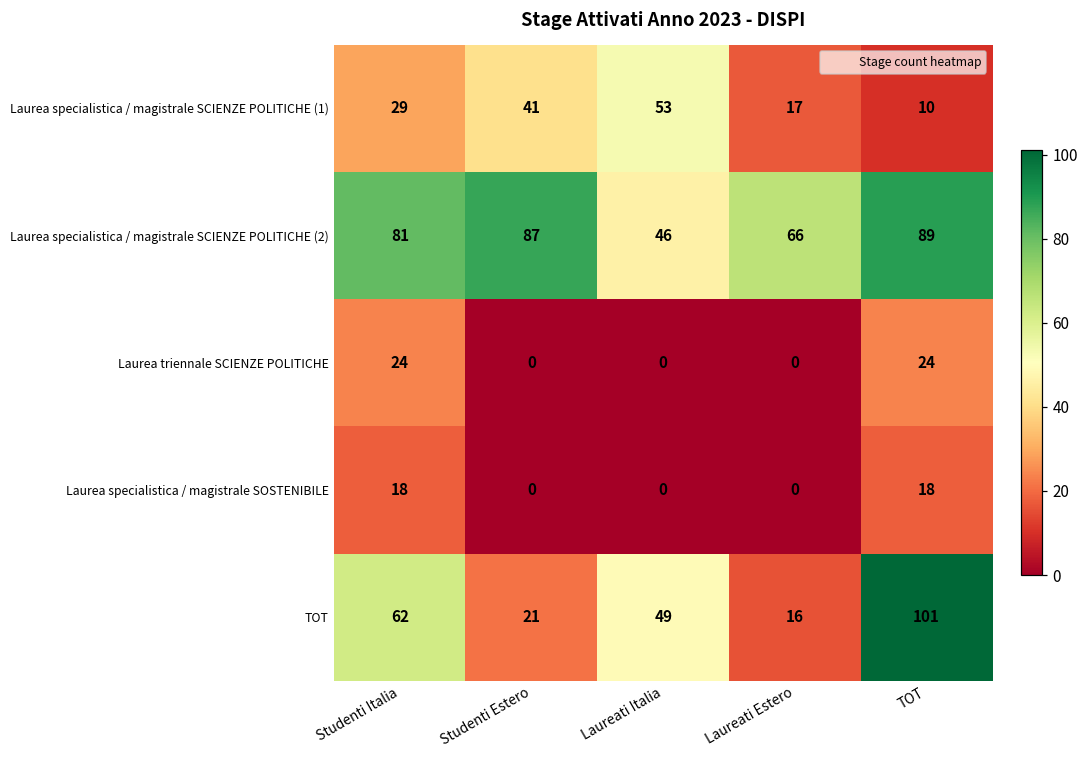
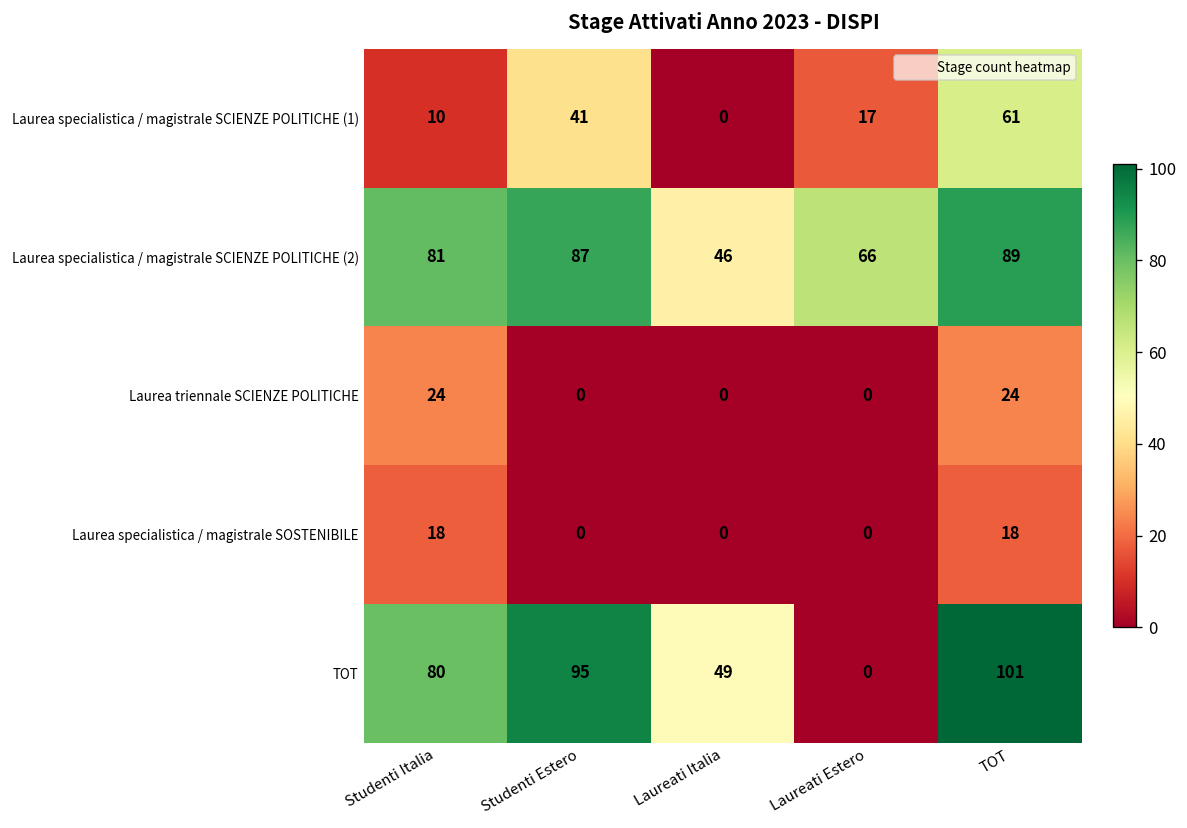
Laurea specialistica / magistrale SCIENZE POLITICHE (1), Studenti Italia: 29 -> 10
Laurea specialistica / magistrale SCIENZE POLITICHE (1), Laureati Italia: 53 -> 0
Laurea specialistica / magistrale SCIENZE POLITICHE (1), TOT: 10 -> 61
TOT, Studenti Italia: 62 -> 80
TOT, Studenti Estero: 21 -> 95
TOT, Laureati Estero: 16 -> 0
